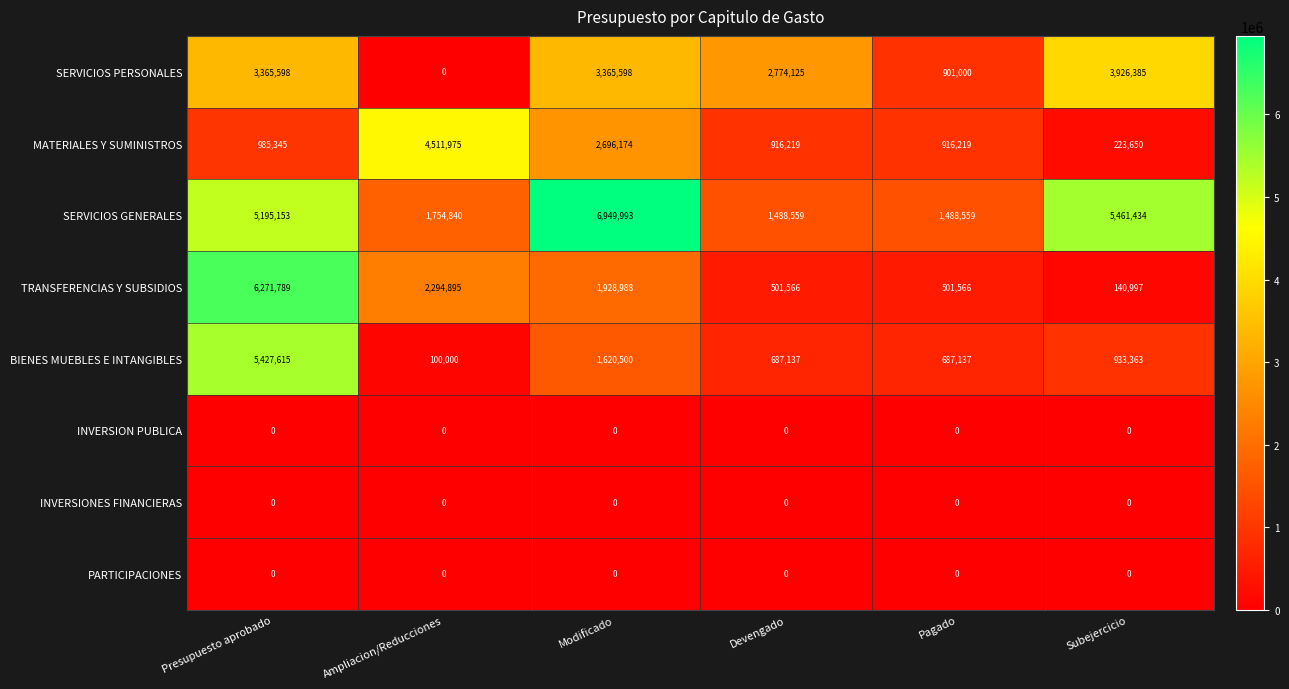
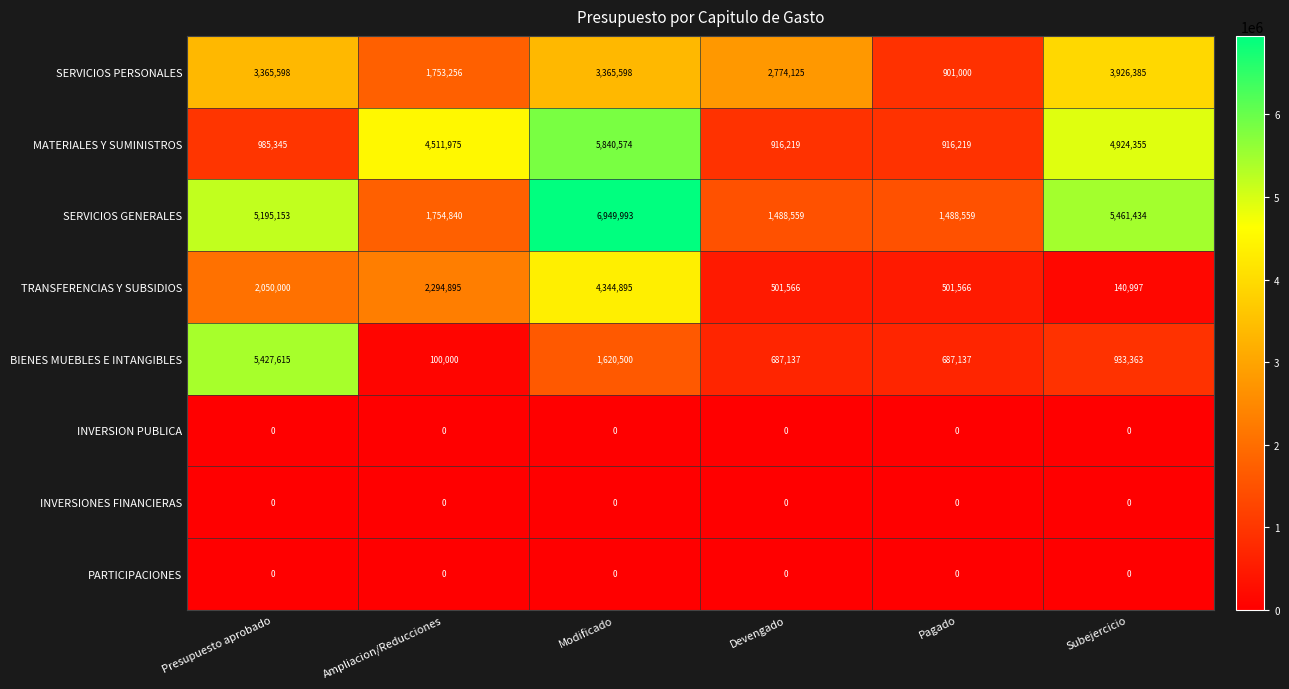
SERVICIOS PERSONALES, Ampliacion/Reducciones: 0 -> 1,753,256
MATERIALES Y SUMINISTROS, Modificado: 2,696,174 -> 5,840,574
MATERIALES Y SUMINISTROS, Subejercicio: 223,650 -> 4,924,355
TRANSFERENCIAS Y SUBSIDIOS, Presupuesto aprobado: 6,271,789 -> 2,050,000
TRANSFERENCIAS Y SUBSIDIOS, Modificado: 1,928,988 -> 4,344,895
